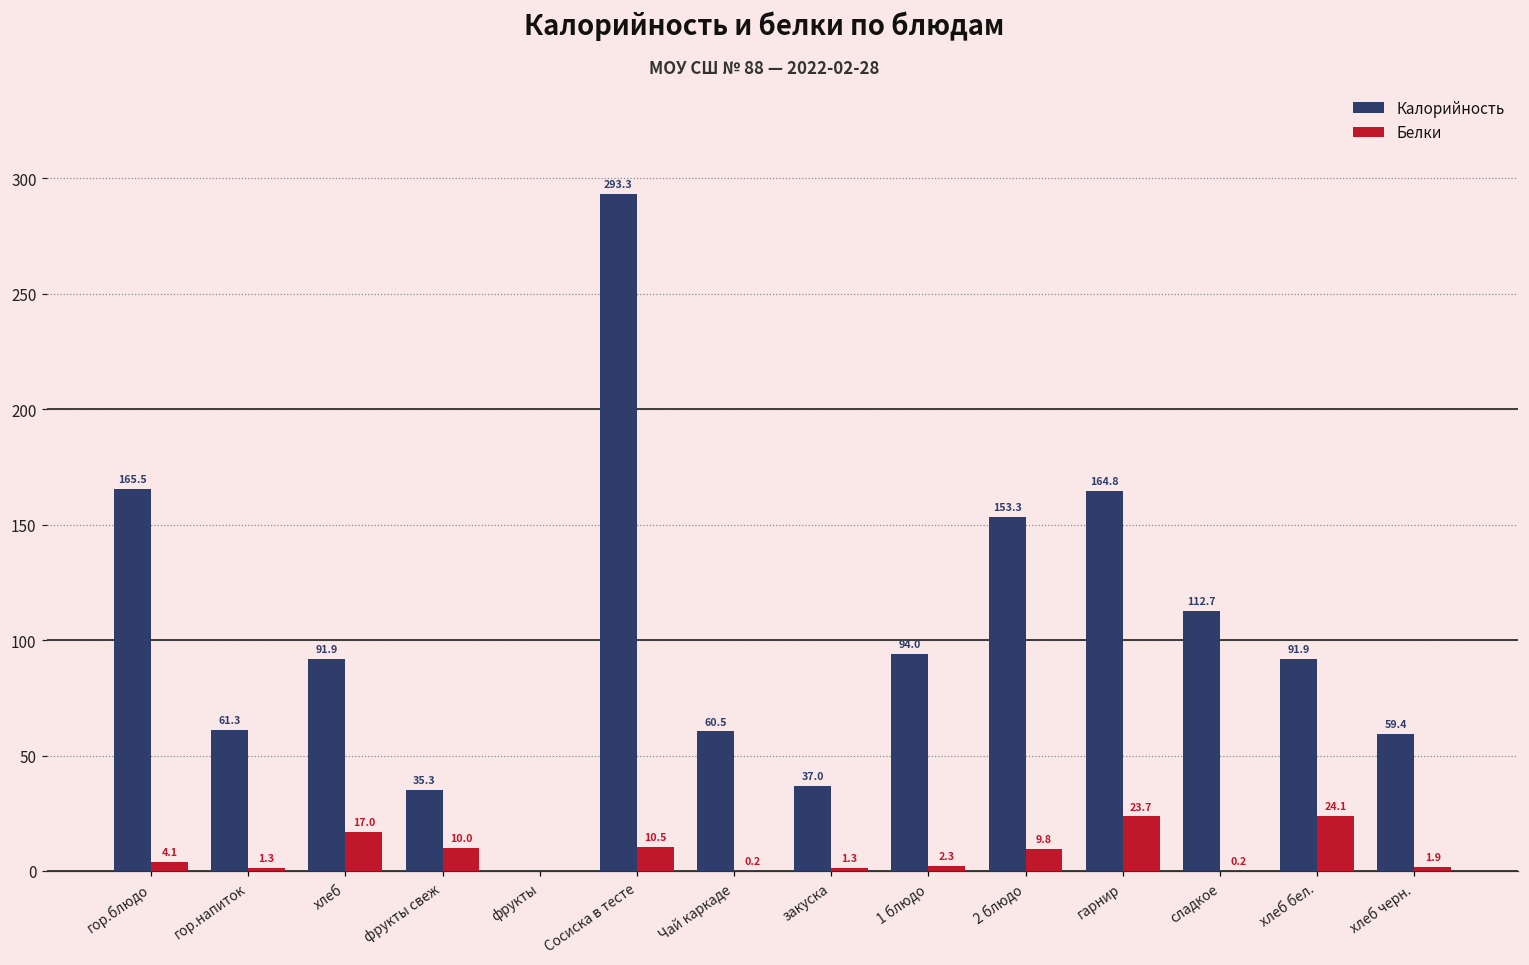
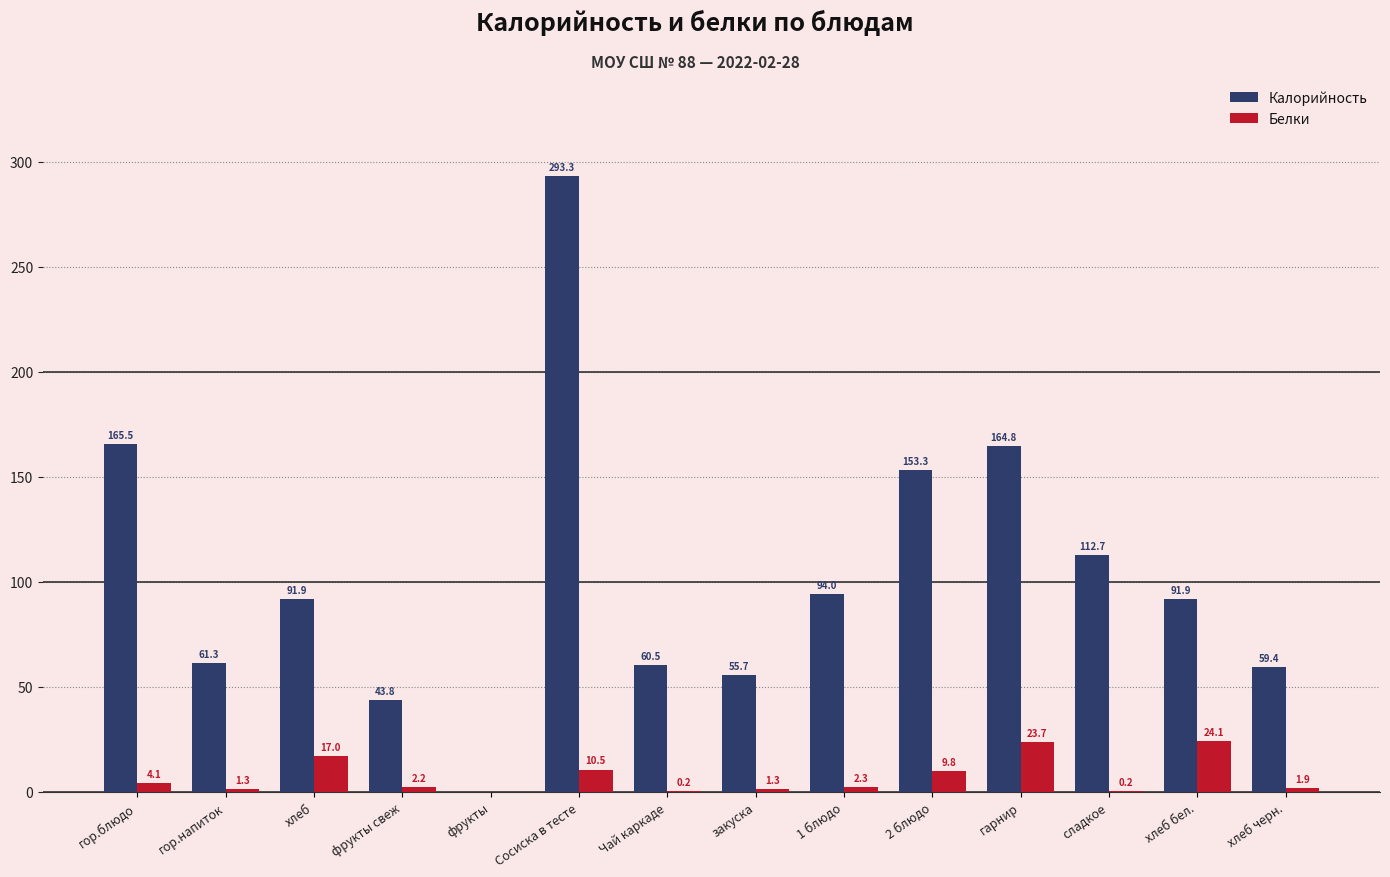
Калорийность, фрукты свеж: 35.3 -> 43.8
Белки, фрукты свеж: 10.0 -> 2.2
Калорийность, закуска: 37.0 -> 55.7
